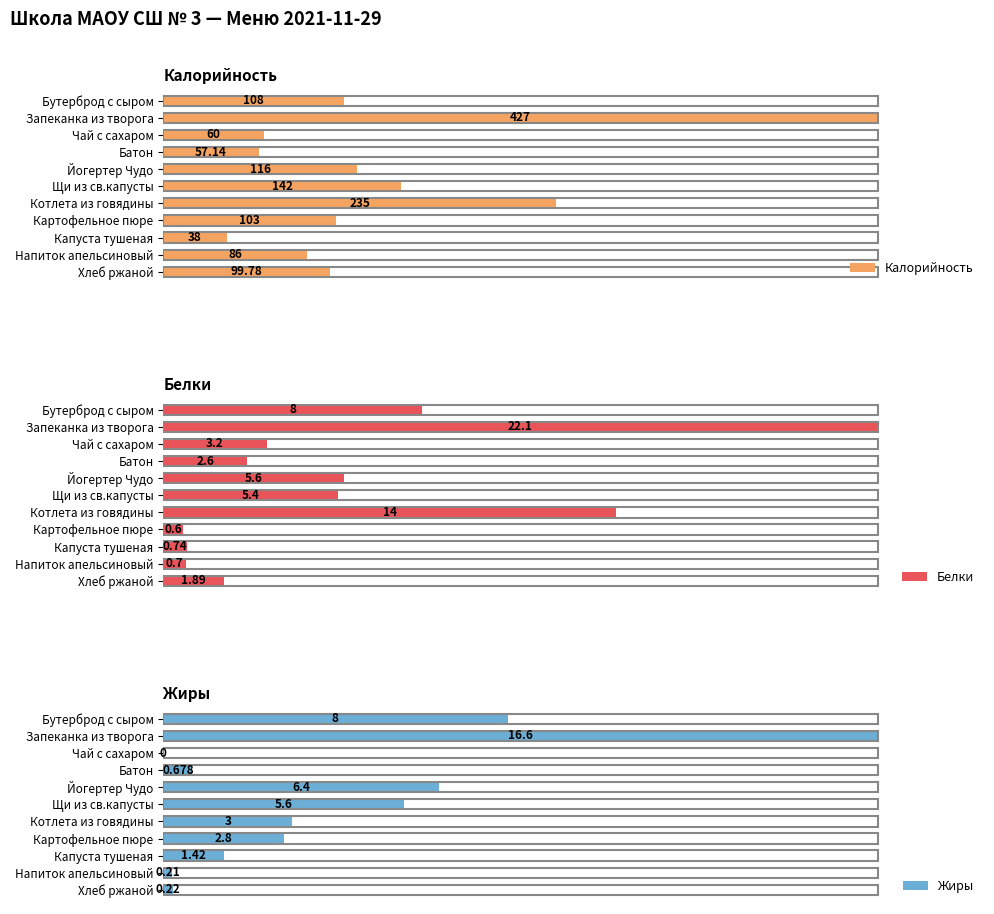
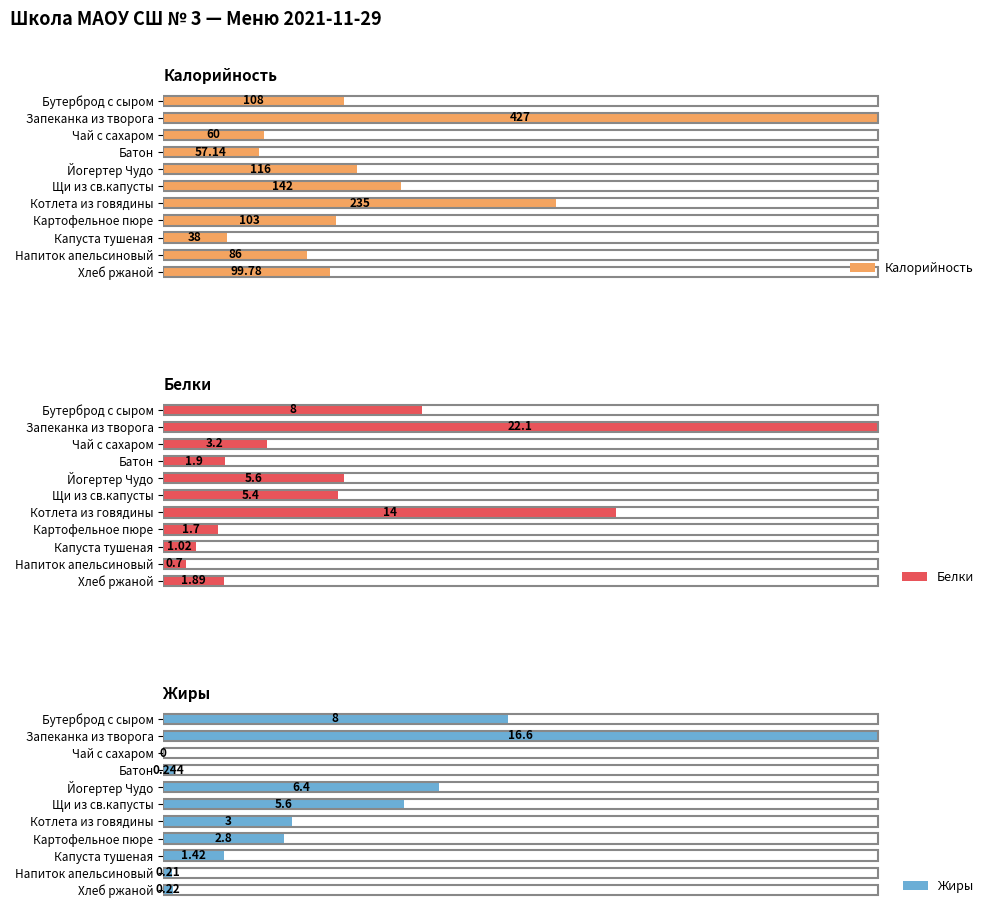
Белки, Батон: 2.6 -> 1.9
Белки, Картофельное пюре: 0.6 -> 1.7
Белки, Капуста тушеная: 0.74 -> 1.02
Жиры, Батон: 0.678 -> 0.244
